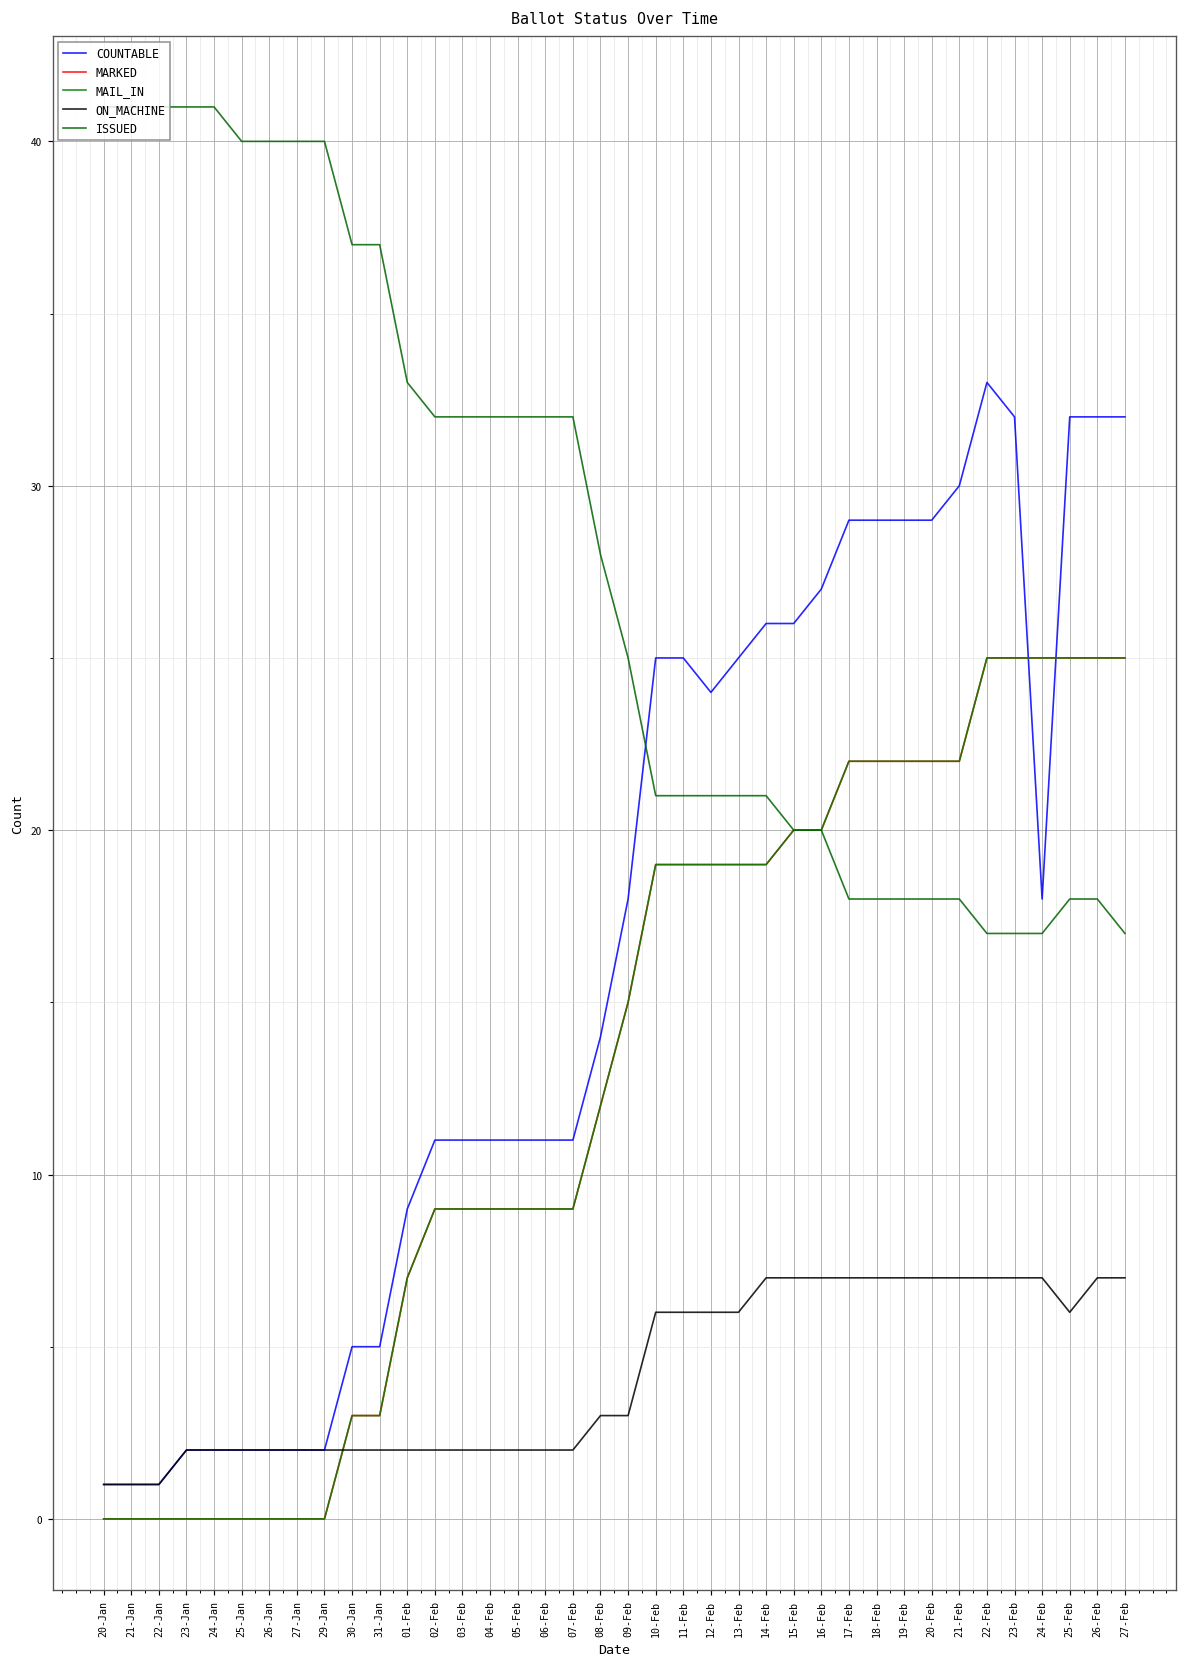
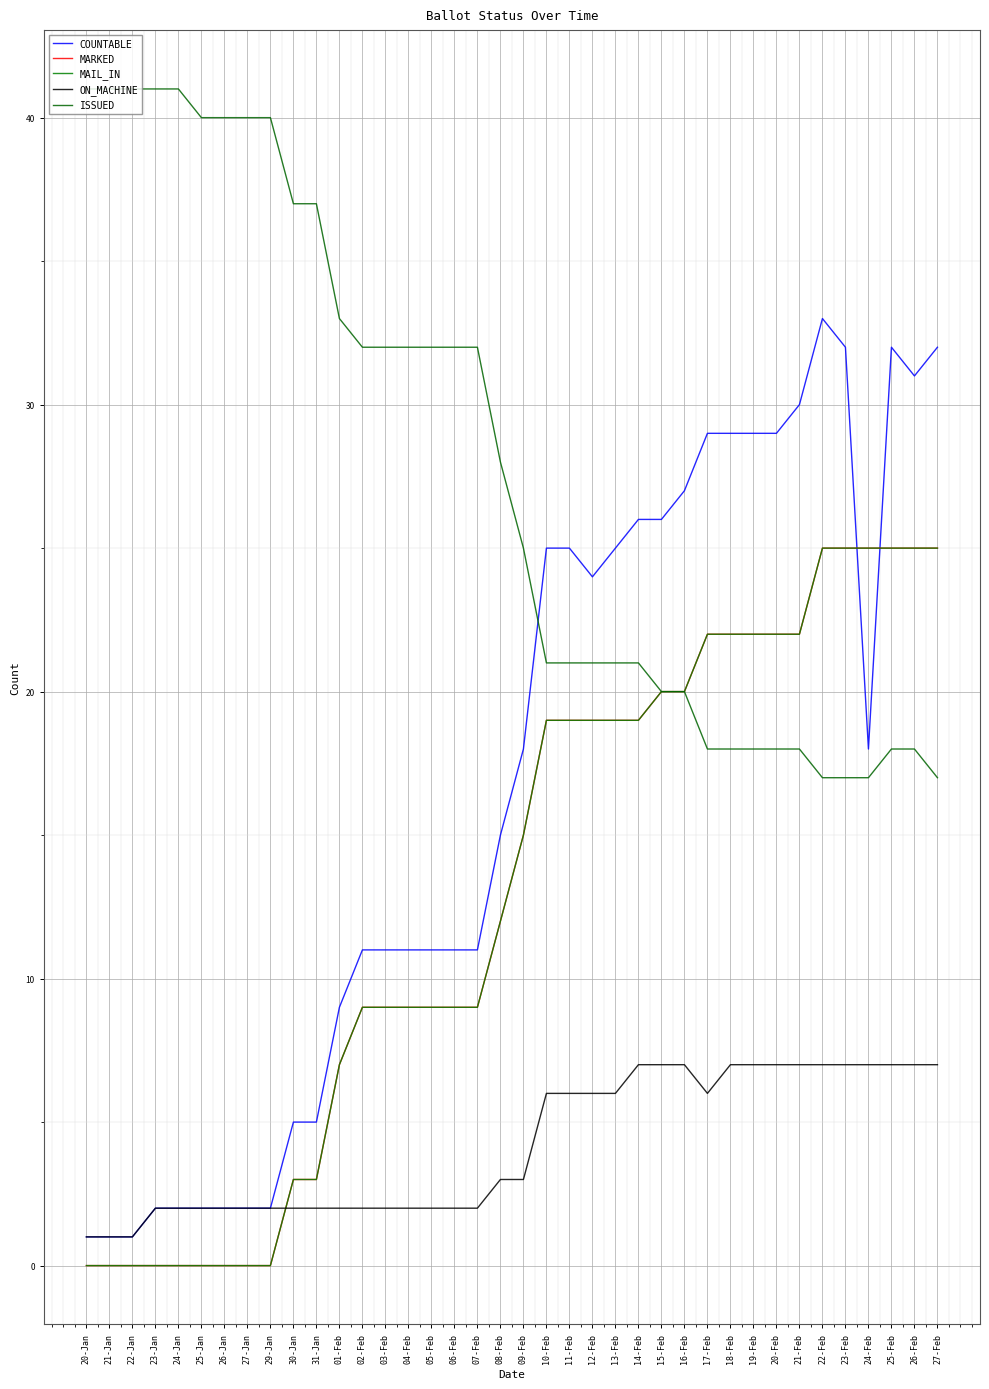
COUNTABLE, 08-Feb: 14 -> 15
ON_MACHINE, 17-Feb: 7 -> 6
ON_MACHINE, 25-Feb: 6 -> 7
COUNTABLE, 26-Feb: 32 -> 31
